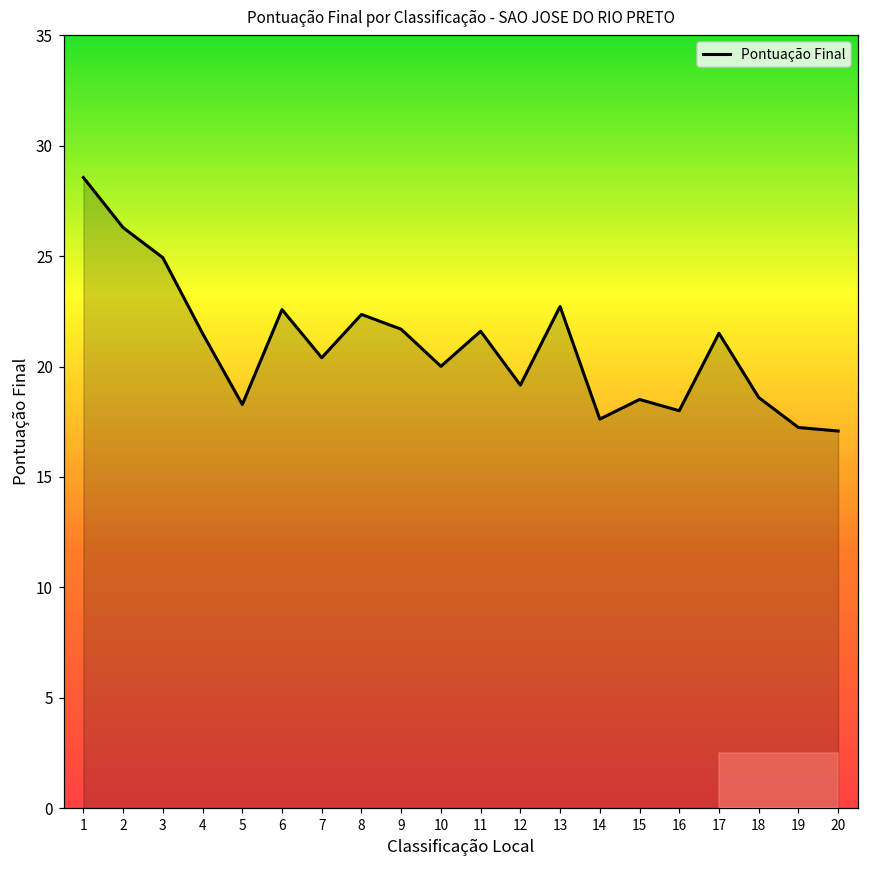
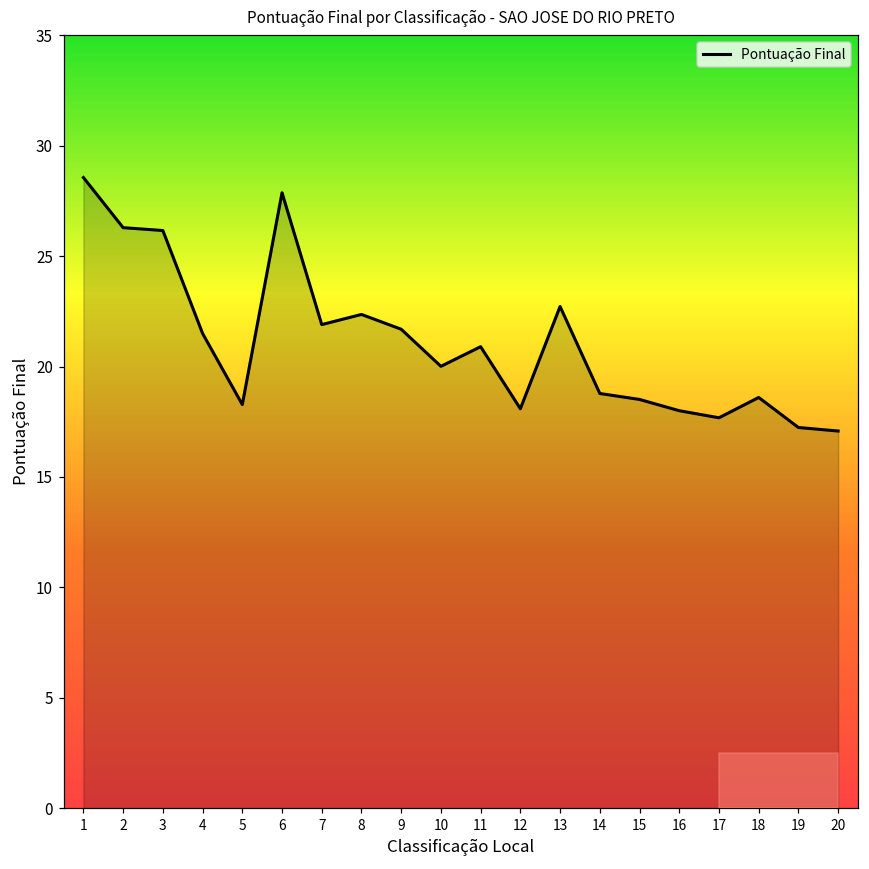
3: 24.9 -> 26.2
6: 22.6 -> 27.9
7: 20.4 -> 21.9
11: 21.6 -> 20.9
12: 19.2 -> 18.1
14: 17.6 -> 18.8
17: 21.5 -> 17.7
